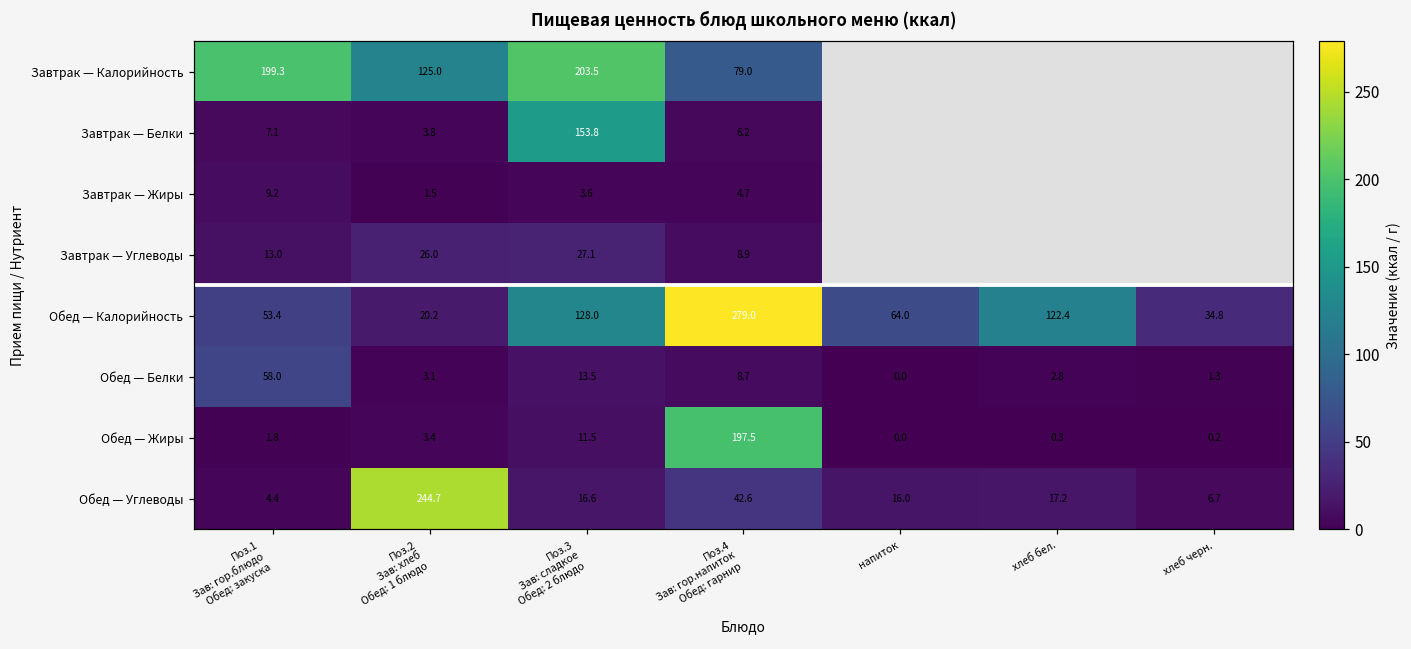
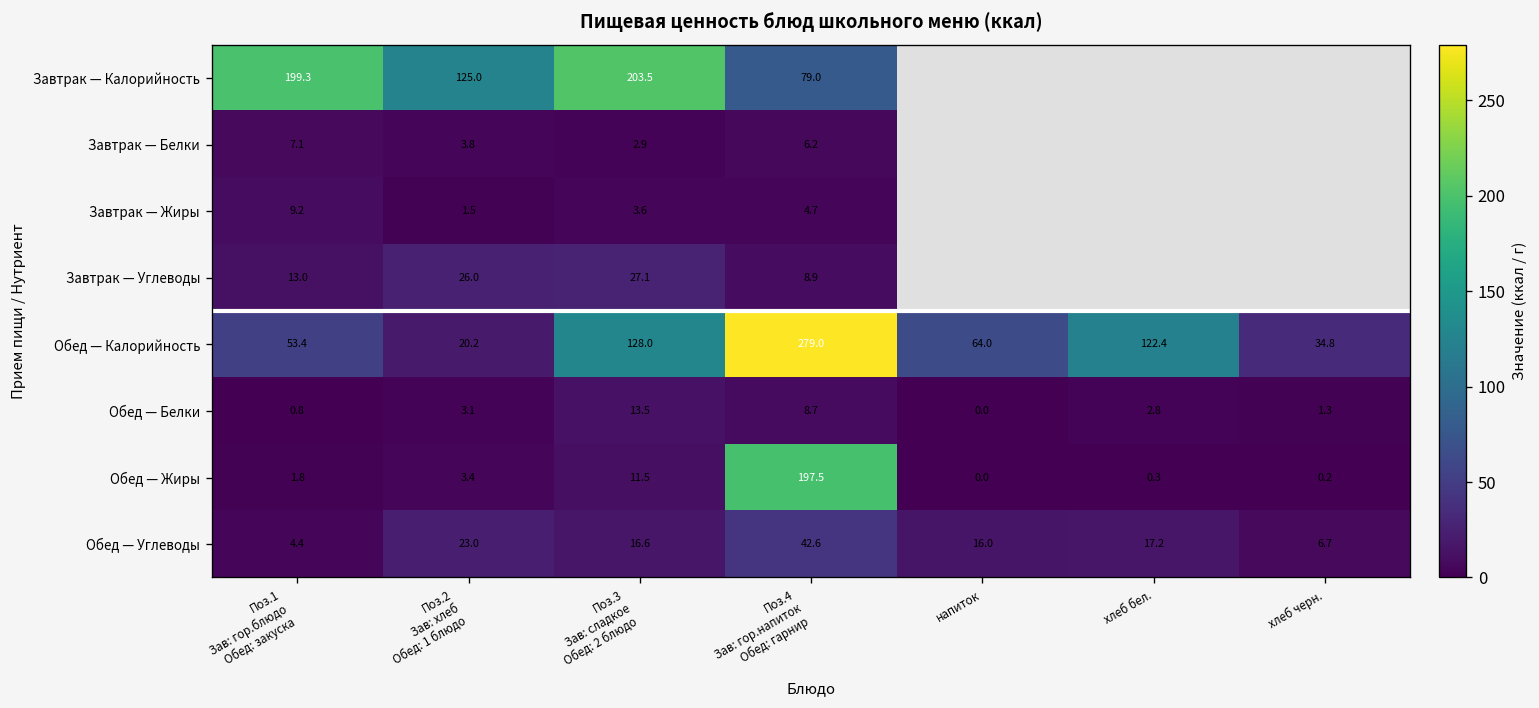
Завтрак — Белки, Поз.3 Зав: сладкое Обед: 2 блюдо: 153.8 -> 2.9
Обед — Белки, Поз.1 Зав: гор.блюдо Обед: закуска: 58.0 -> 0.8
Обед — Углеводы, Поз.2 Зав: хлеб Обед: 1 блюдо: 244.7 -> 23.0
